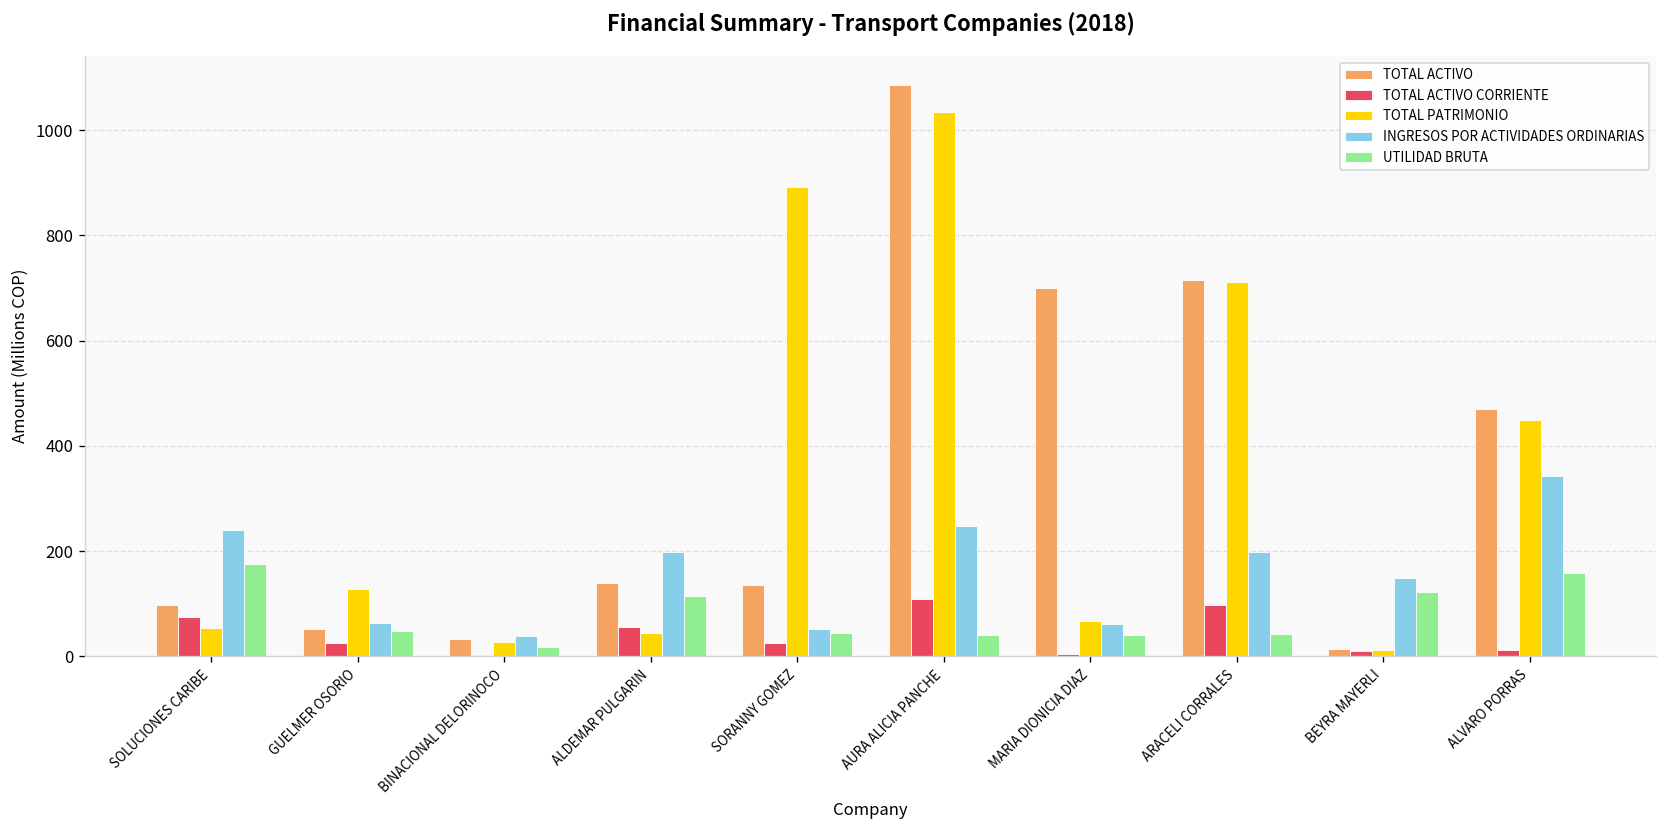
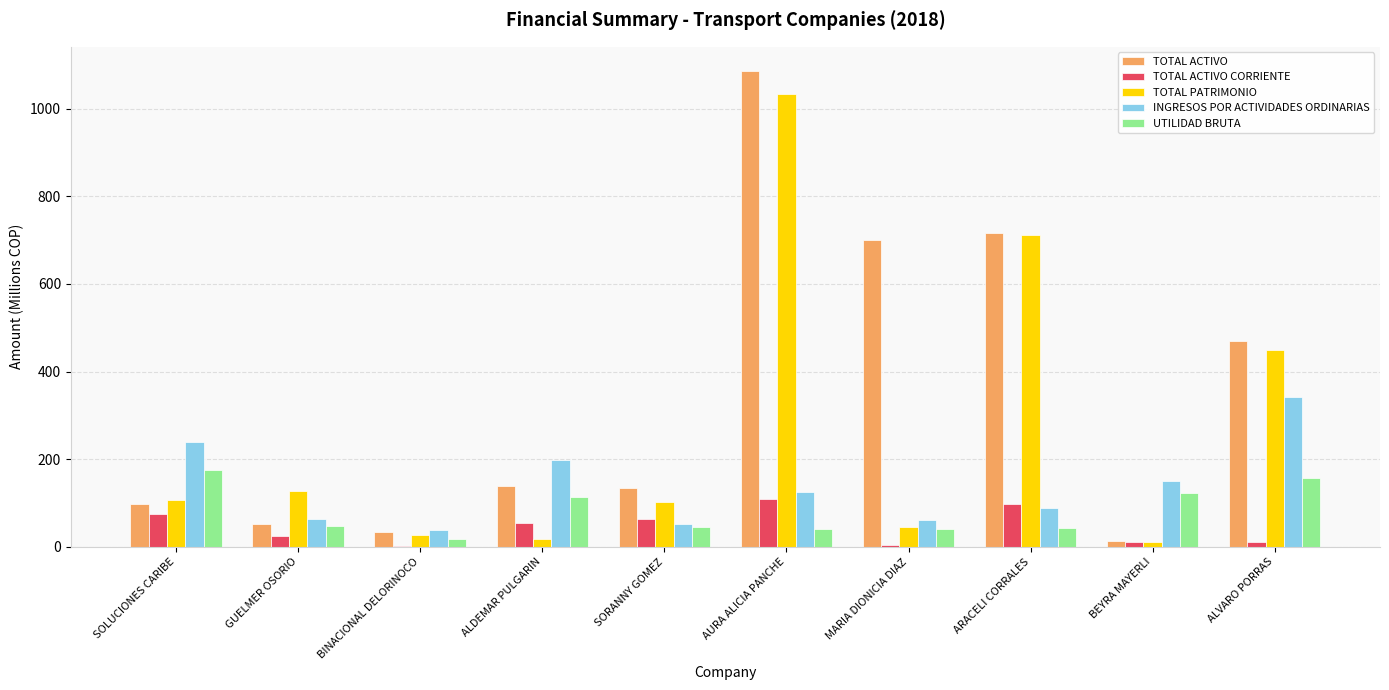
TOTAL PATRIMONIO, SOLUCIONES CARIBE: 50 -> 110
TOTAL PATRIMONIO, ALDEMAR PULGARIN: 40 -> 20
TOTAL ACTIVO CORRIENTE, SORANNY GOMEZ: 30 -> 60
TOTAL PATRIMONIO, SORANNY GOMEZ: 890 -> 100
INGRESOS POR ACTIVIDADES ORDINARIAS, AURA ALICIA PANCHE: 250 -> 120
TOTAL PATRIMONIO, MARIA DIONICIA DIAZ: 70 -> 40
INGRESOS POR ACTIVIDADES ORDINARIAS, ARACELI CORRALES: 200 -> 90
